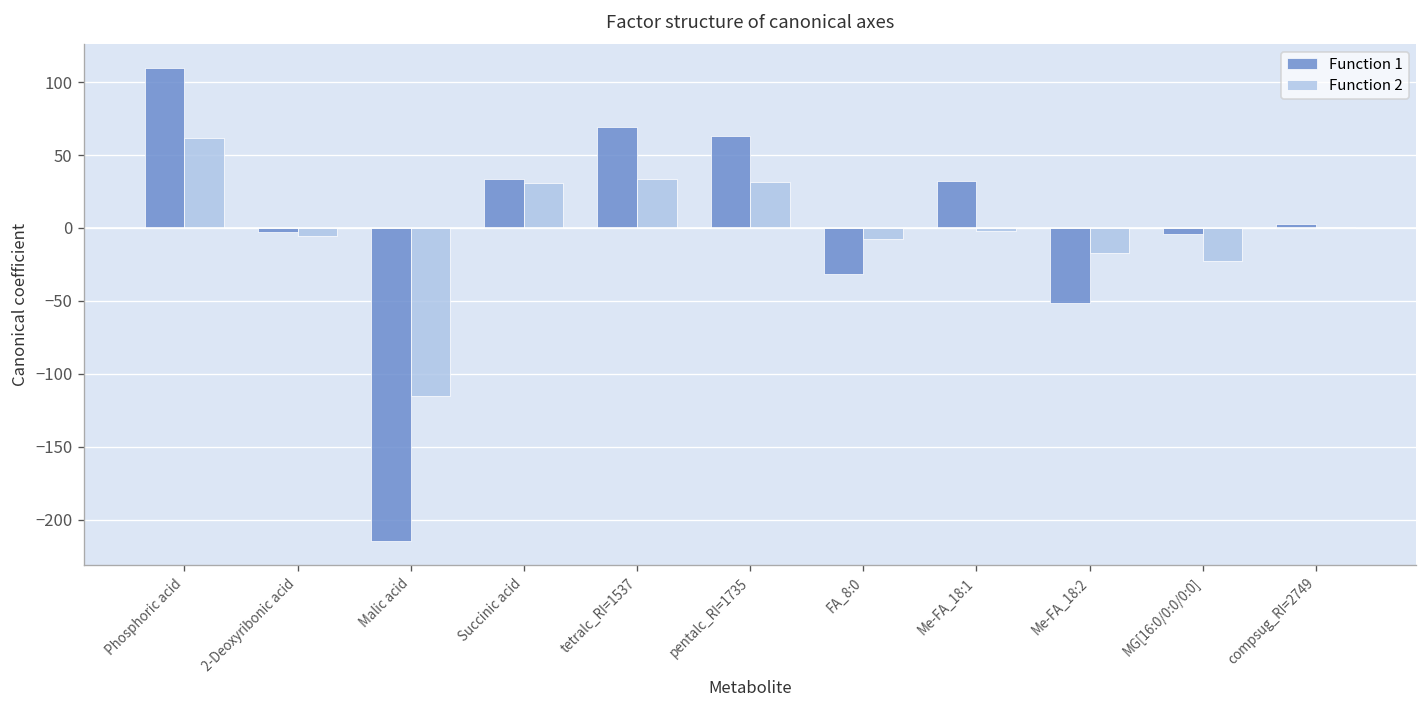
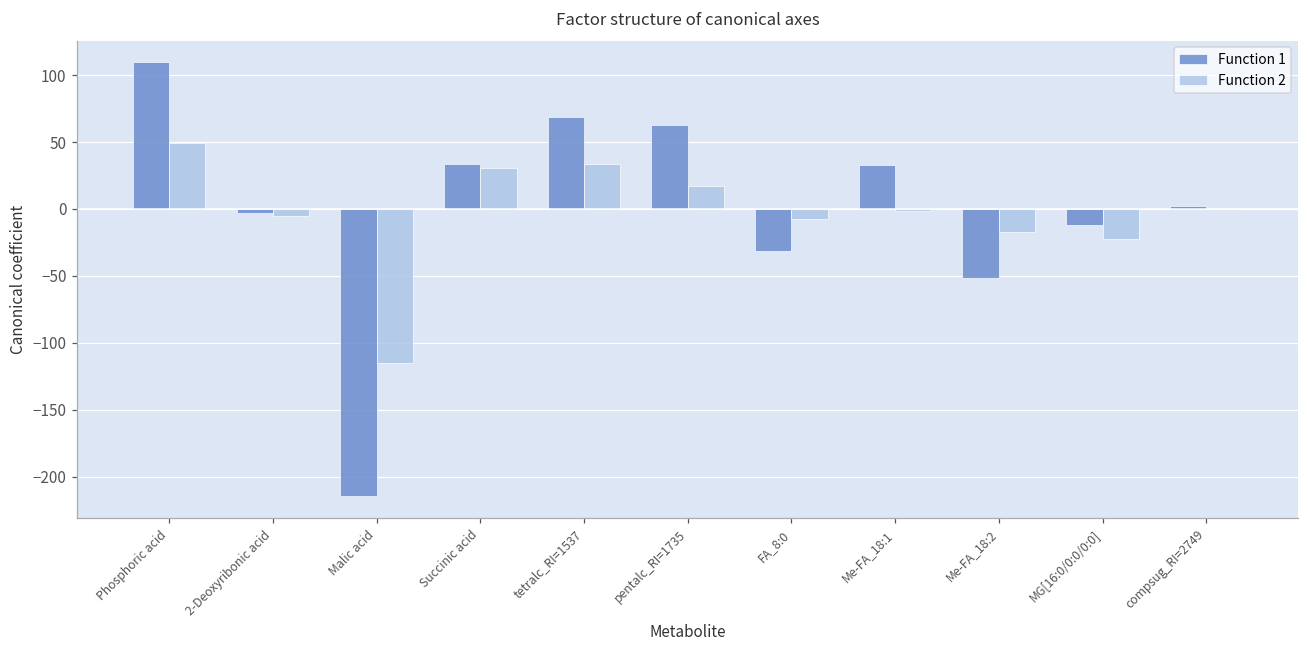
Function 2, Phosphoric acid: 62 -> 49
Function 2, pentalc_RI=1735: 32 -> 18
Function 1, MG[16:0/0:0/0:0]: -4 -> -12
